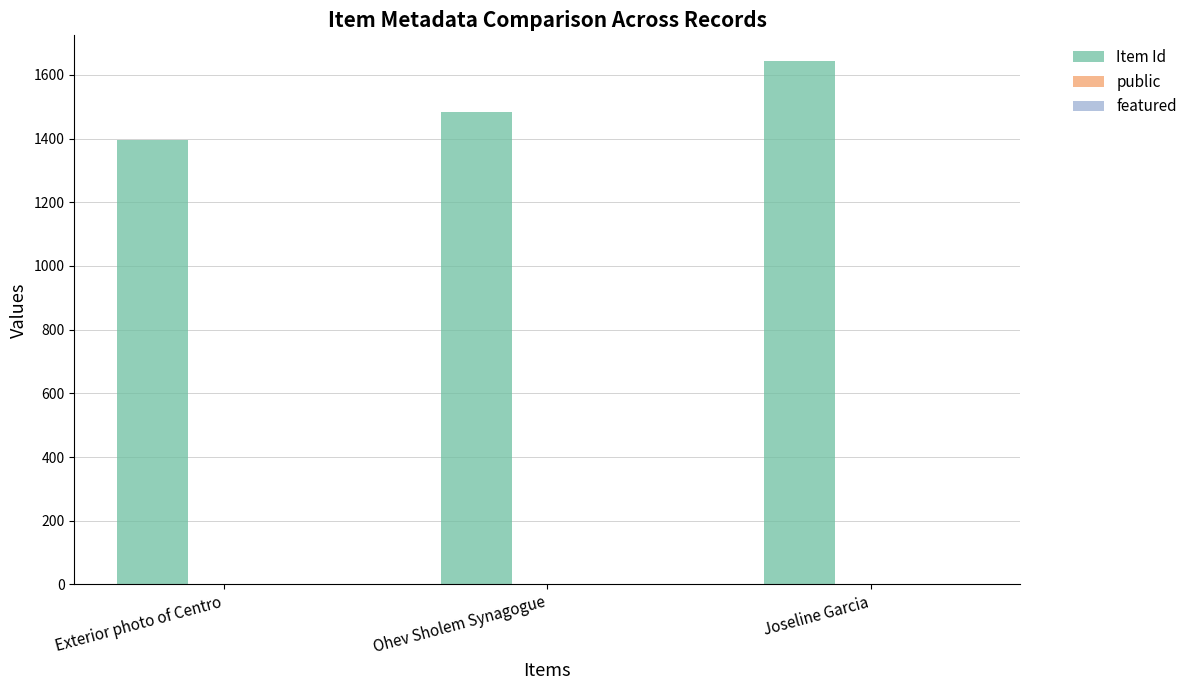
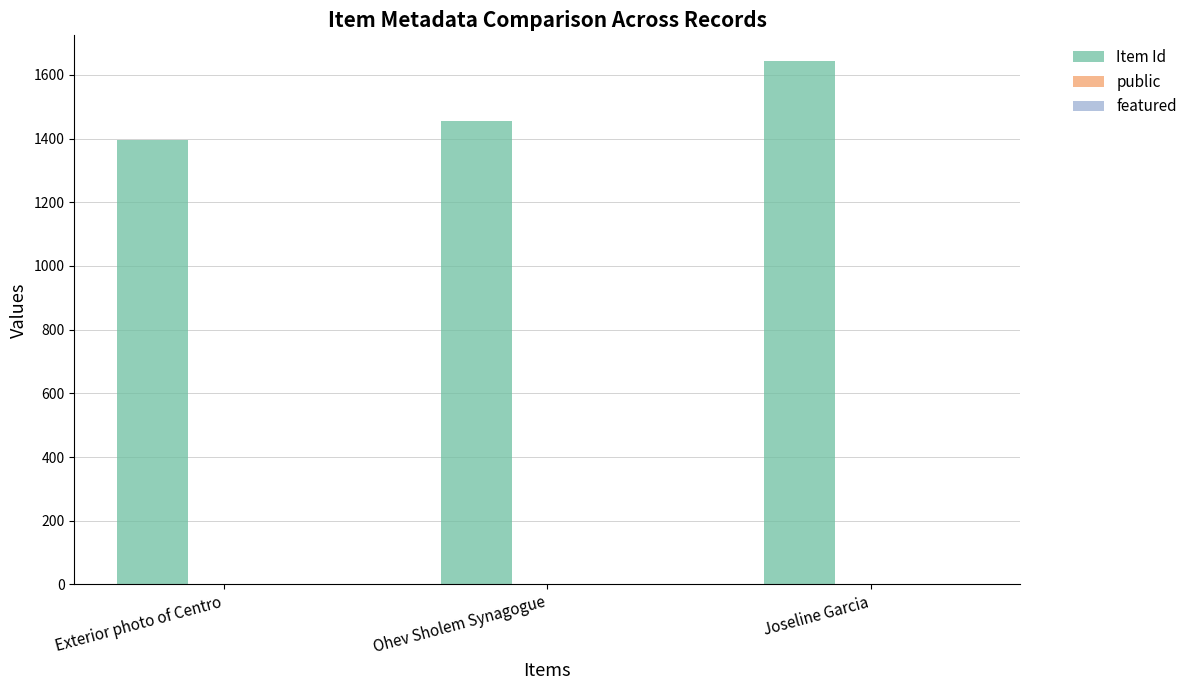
Item Id, Ohev Sholem Synagogue: 1480 -> 1460
